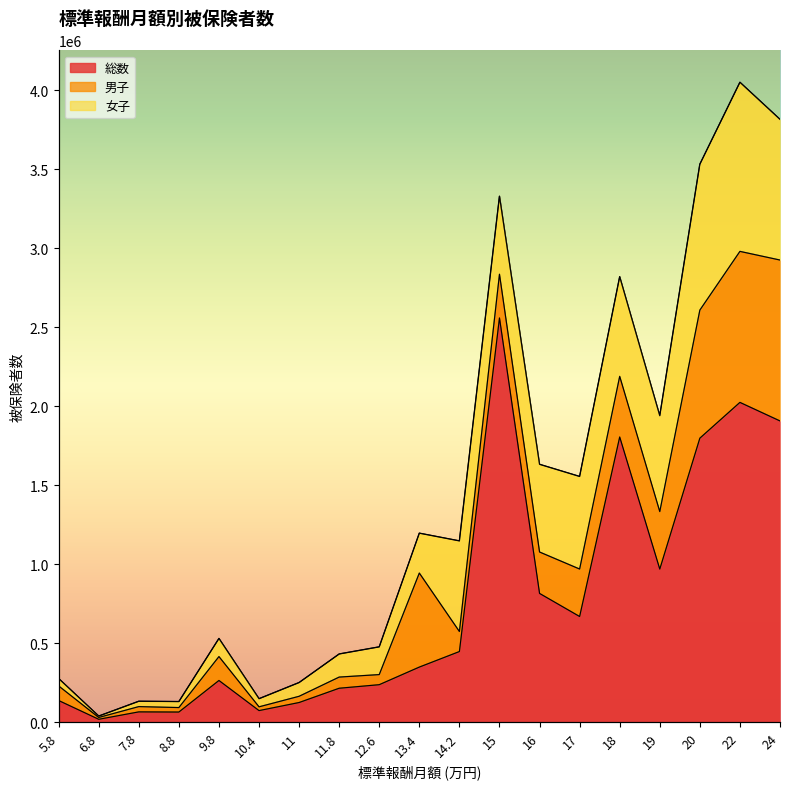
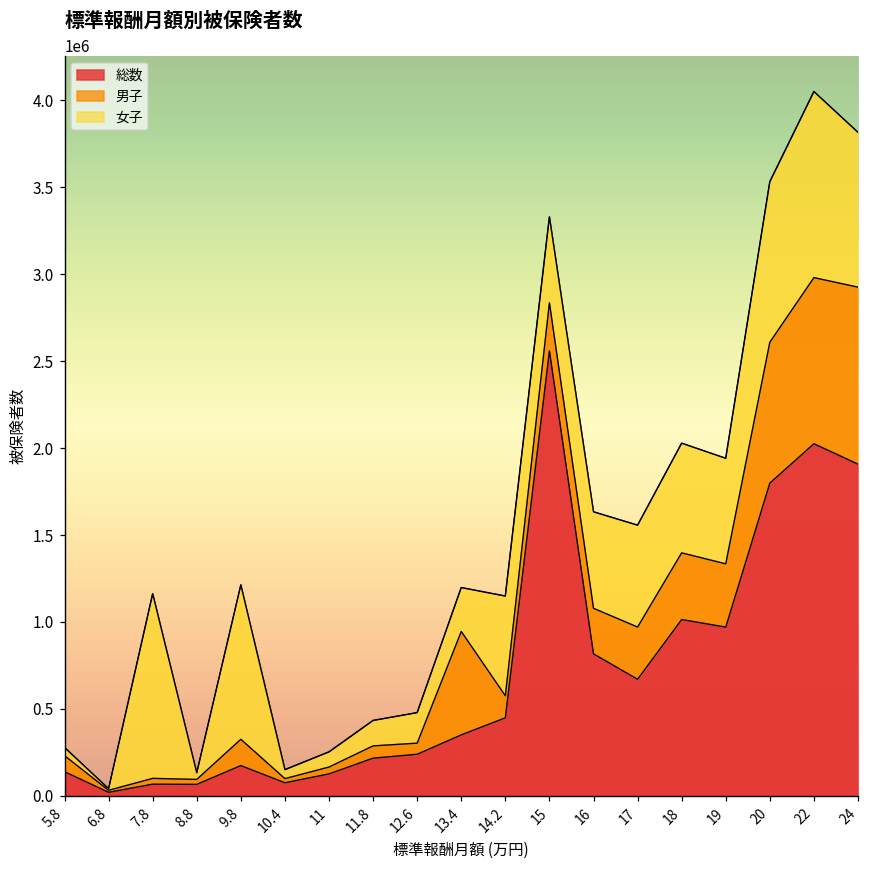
女子, 7.8: 30000 -> 1060000
総数, 9.8: 270000 -> 170000
女子, 9.8: 110000 -> 890000
総数, 18: 1810000 -> 1010000
